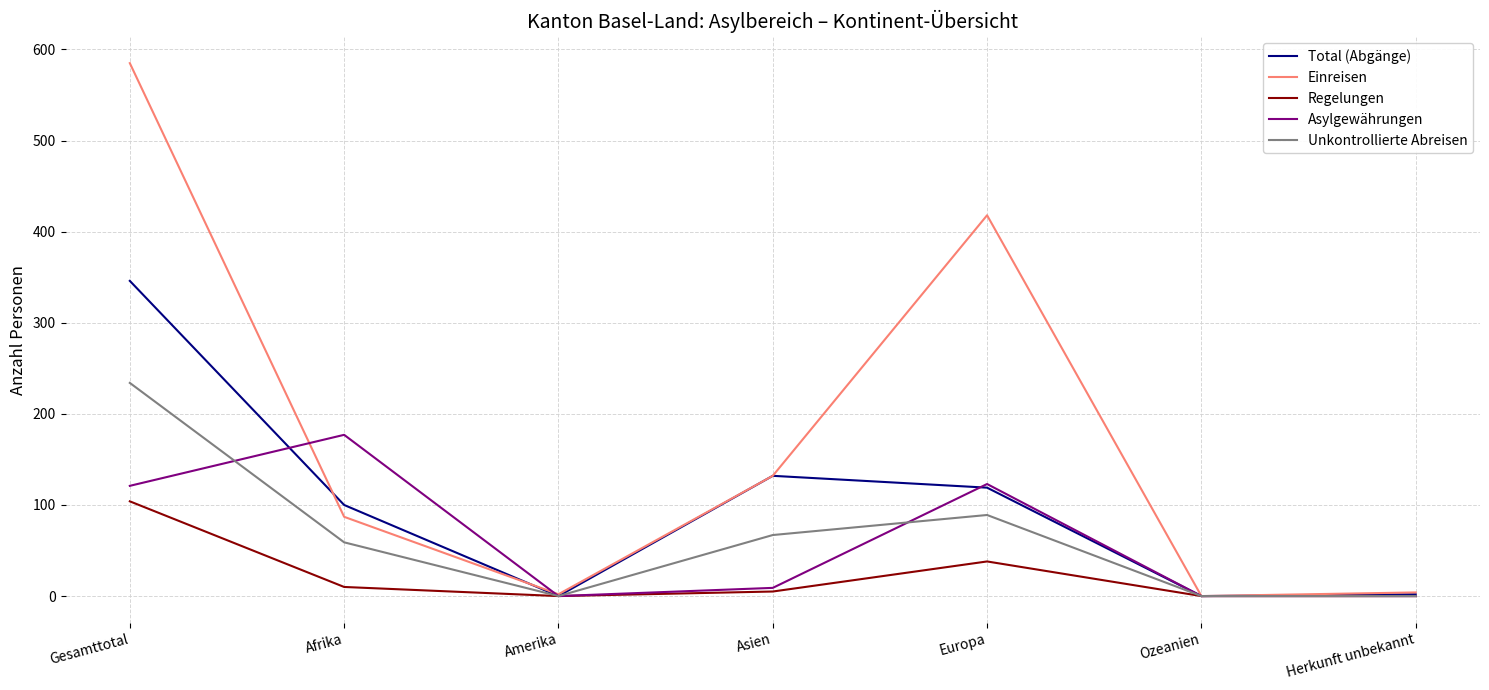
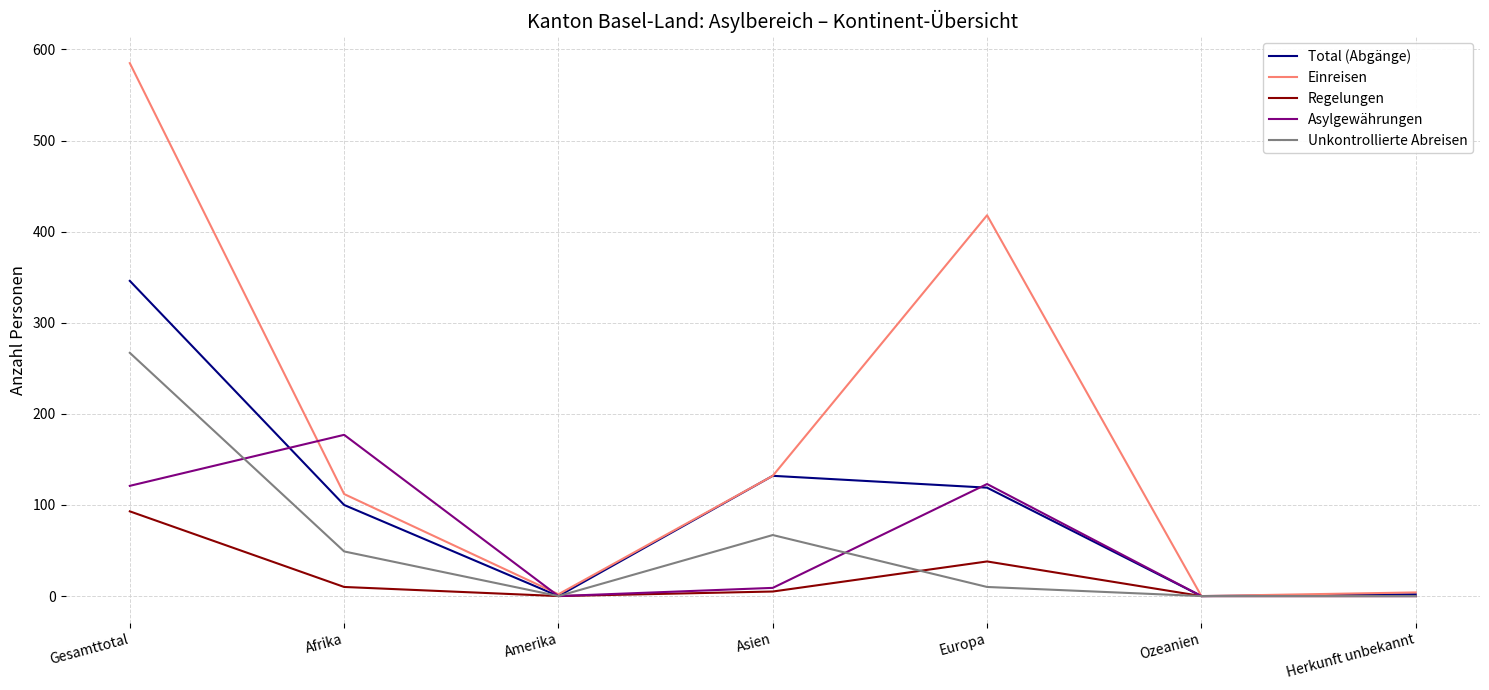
Regelungen, Gesamttotal: 100 -> 90
Unkontrollierte Abreisen, Gesamttotal: 230 -> 270
Einreisen, Afrika: 90 -> 110
Unkontrollierte Abreisen, Afrika: 60 -> 50
Unkontrollierte Abreisen, Europa: 90 -> 10
